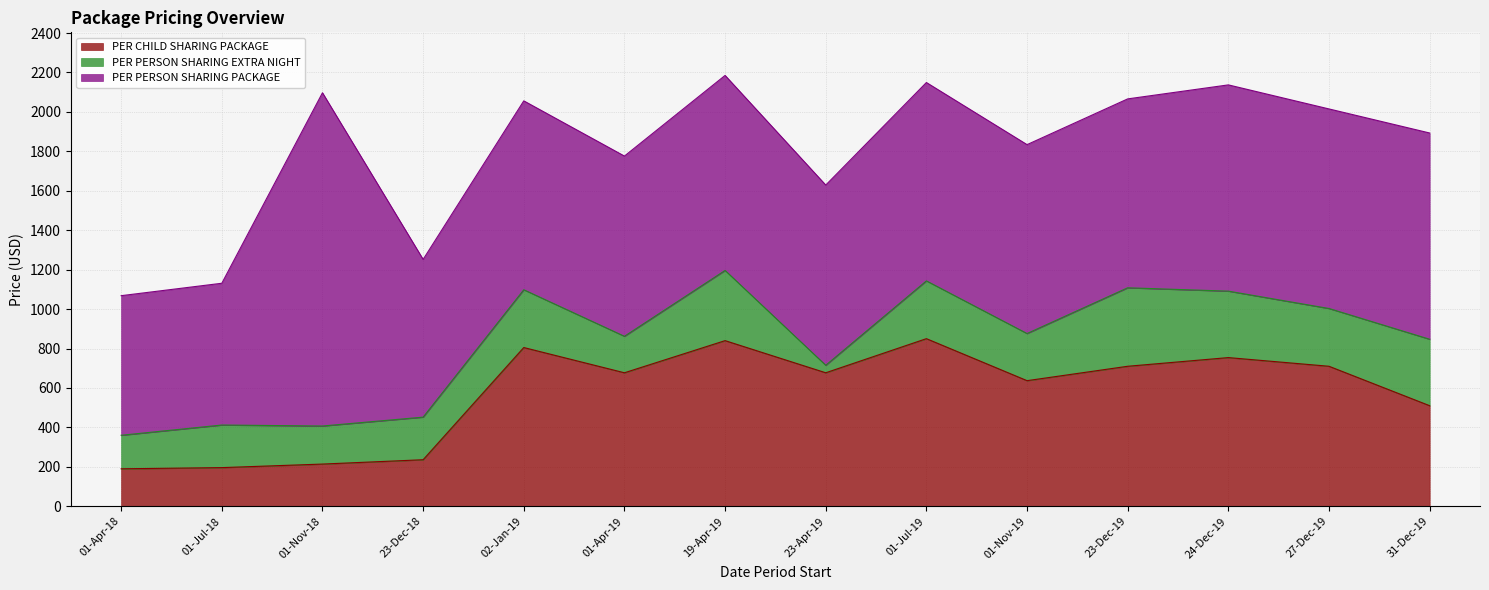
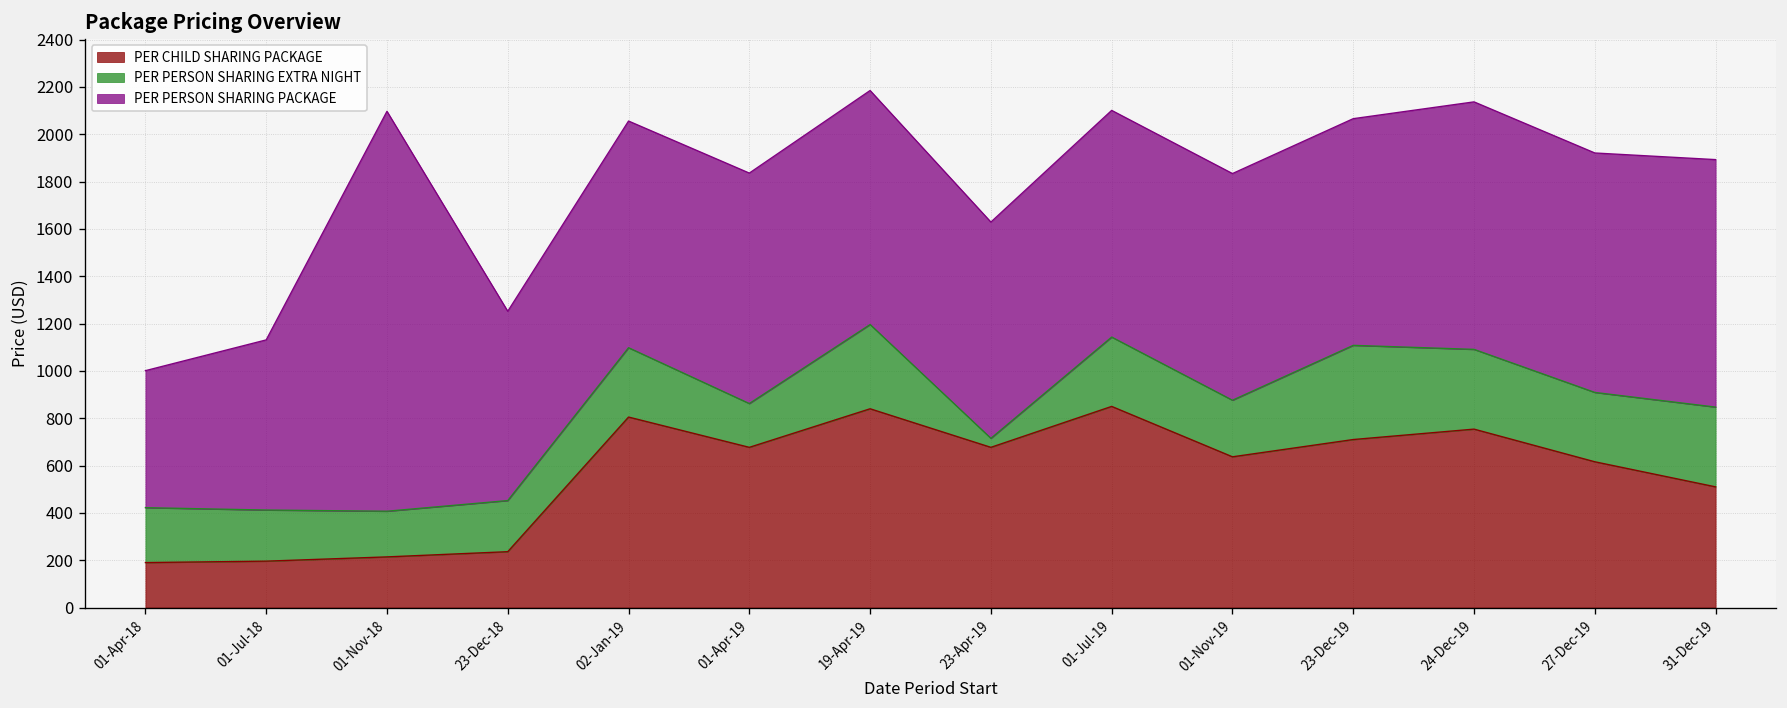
PER PERSON SHARING EXTRA NIGHT, 01-Apr-18: 170 -> 230
PER PERSON SHARING PACKAGE, 01-Apr-18: 710 -> 580
PER PERSON SHARING PACKAGE, 01-Apr-19: 910 -> 970
PER PERSON SHARING PACKAGE, 01-Jul-19: 1010 -> 960
PER CHILD SHARING PACKAGE, 27-Dec-19: 710 -> 620
